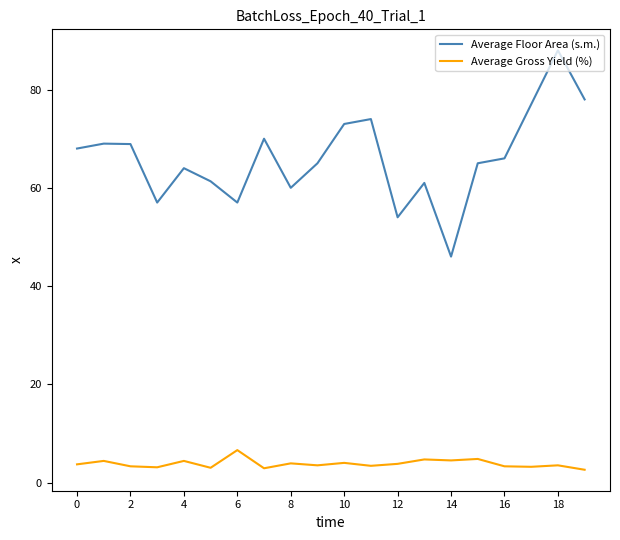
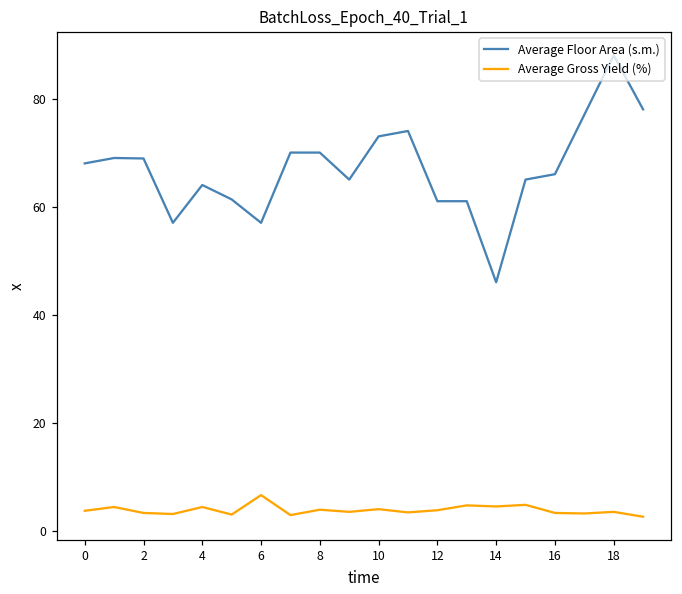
Average Floor Area (s.m.), 8: 60 -> 70
Average Floor Area (s.m.), 12: 54 -> 61
